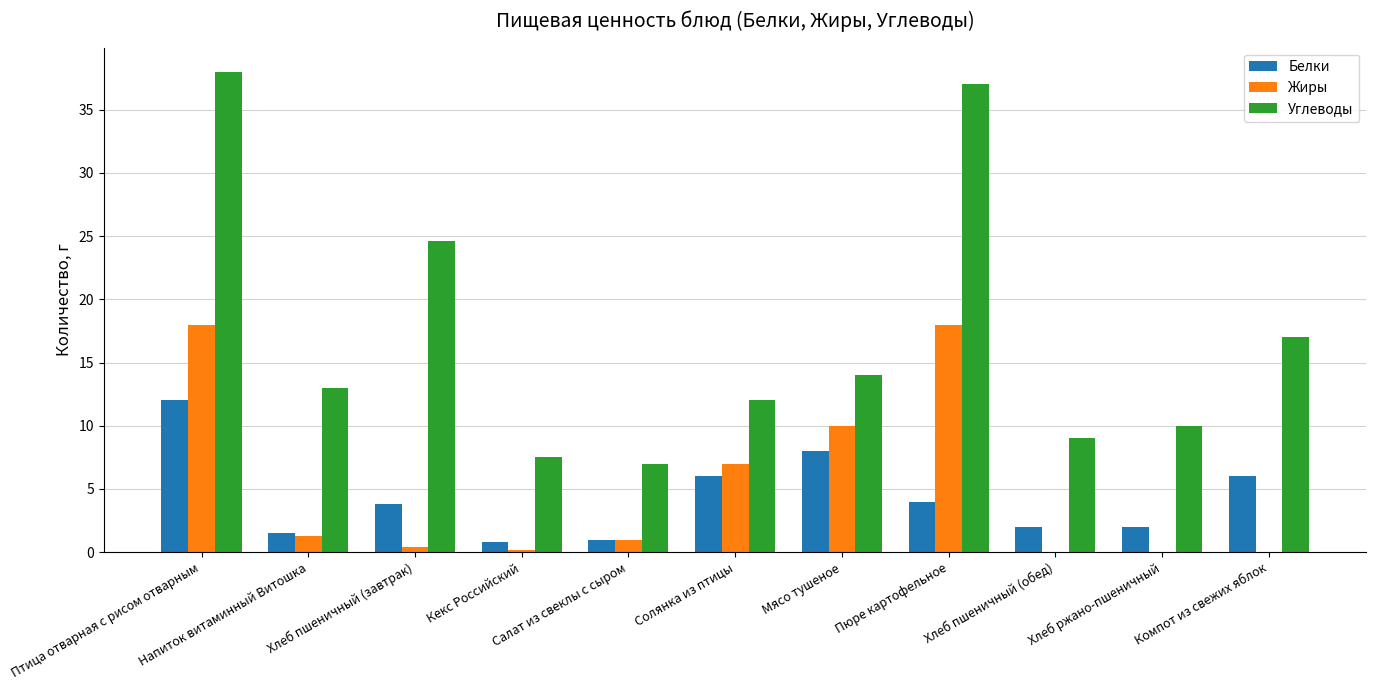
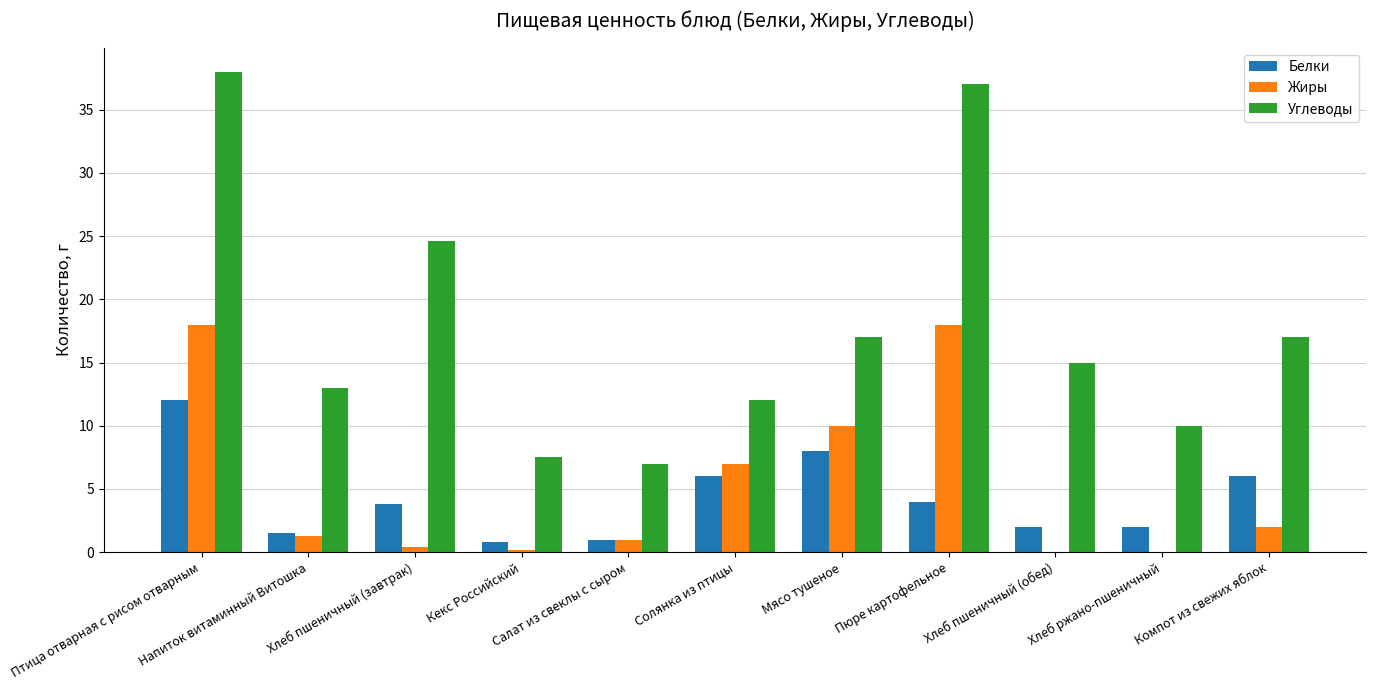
Углеводы, Мясо тушеное: 14 -> 17
Углеводы, Хлеб пшеничный (обед): 9 -> 15
Жиры, Компот из свежих яблок: 0 -> 2
